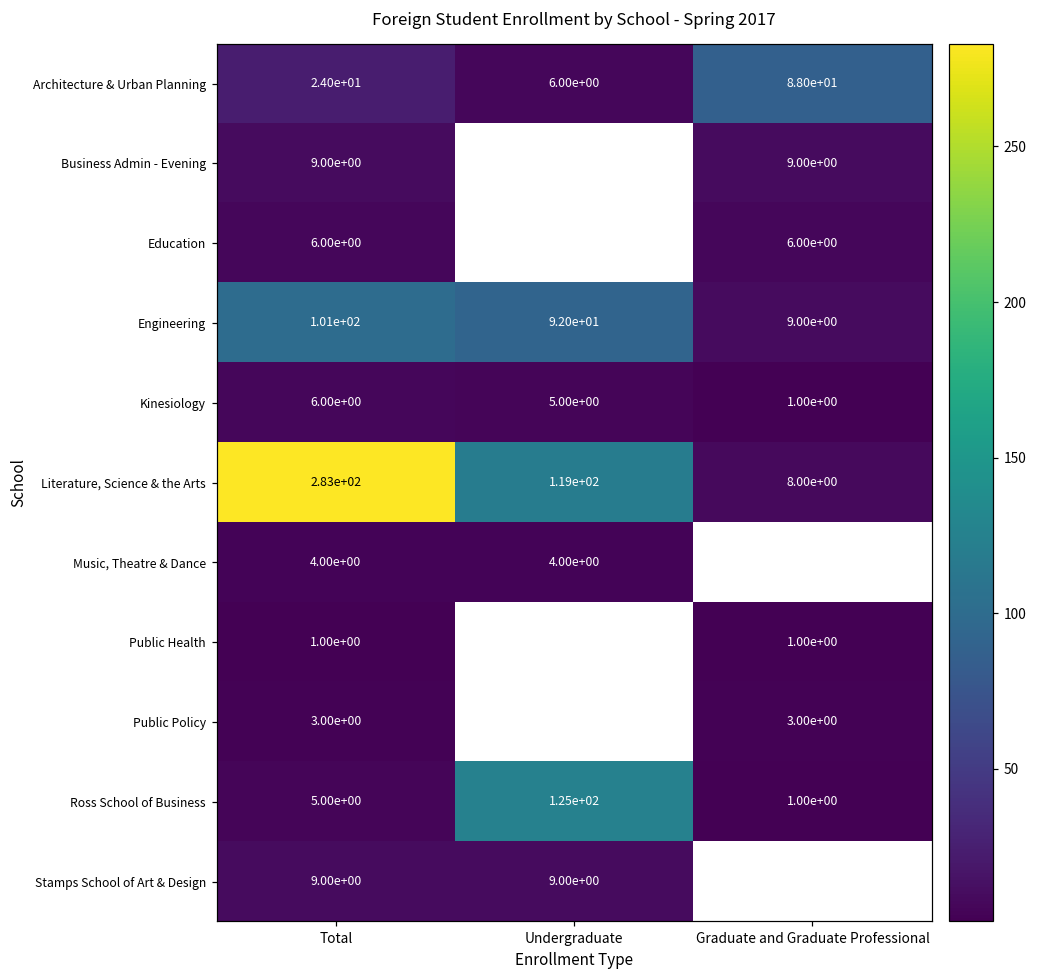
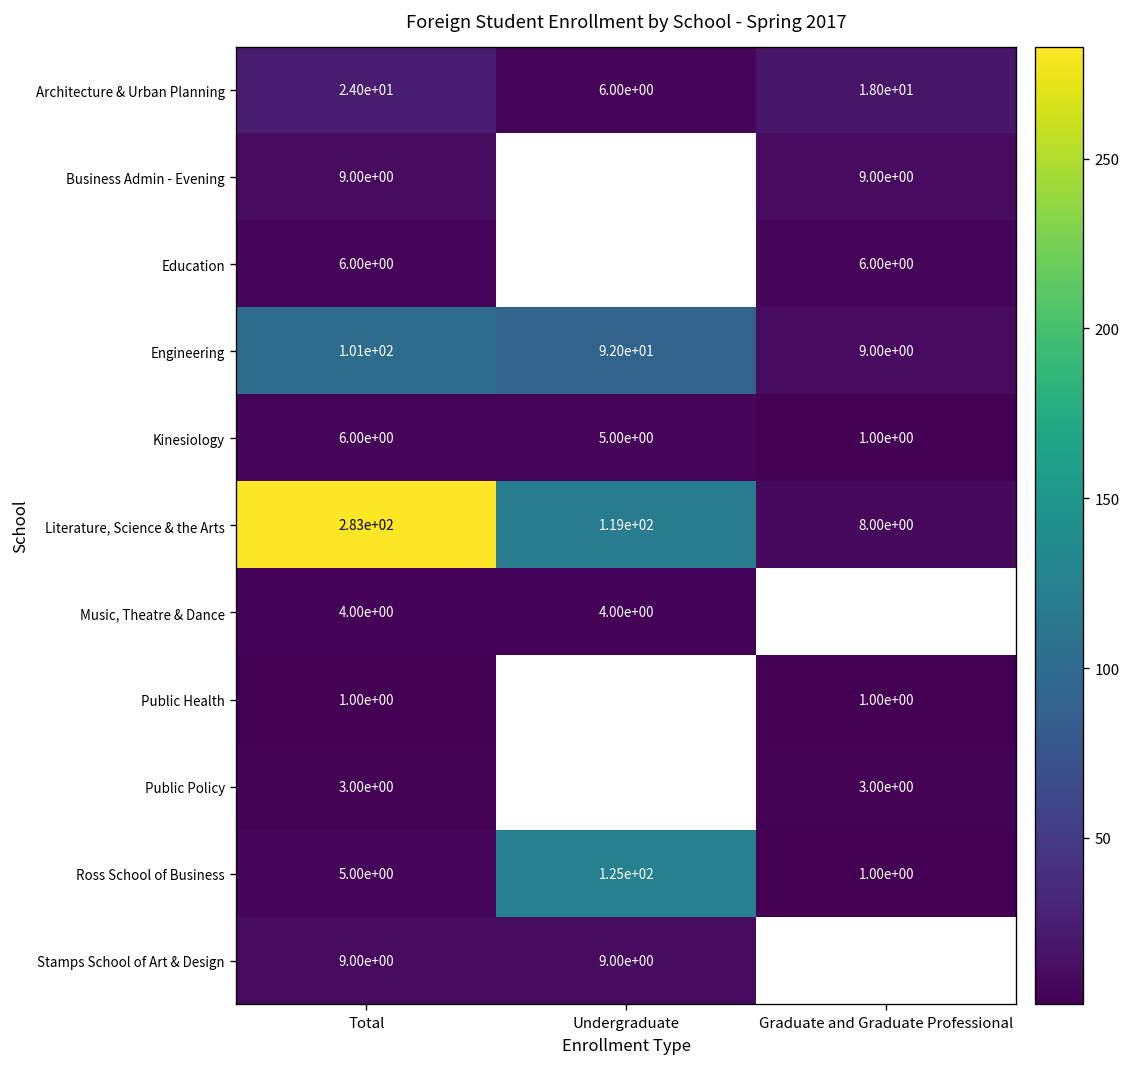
Architecture & Urban Planning, Graduate and Graduate Professional: 8.80e+01 -> 1.80e+01
